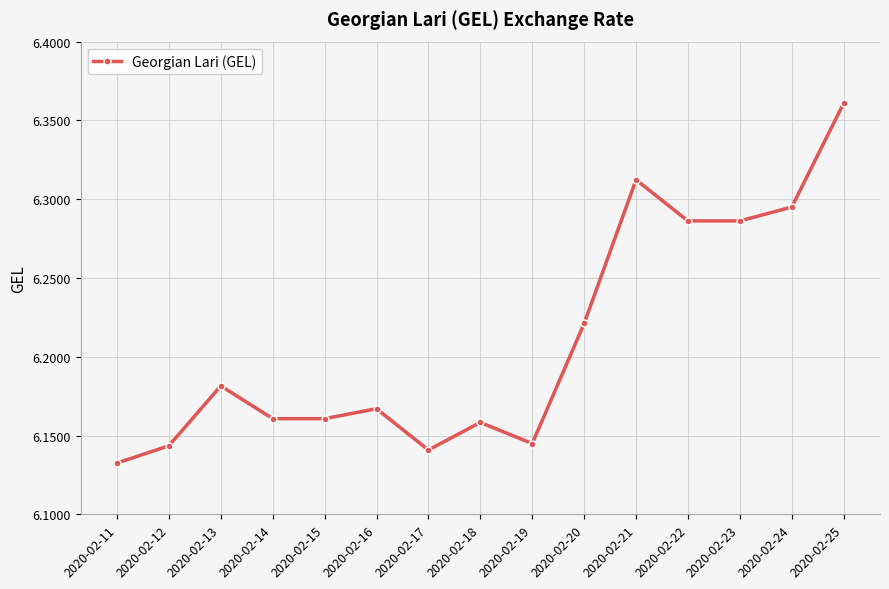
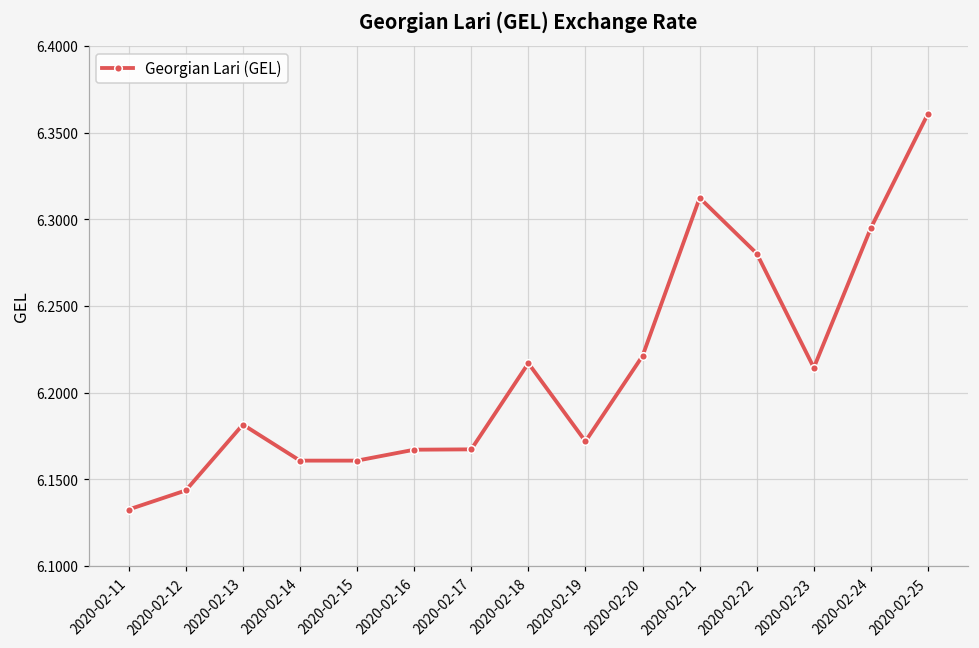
2020-02-17: 6.141 -> 6.167
2020-02-18: 6.158 -> 6.217
2020-02-19: 6.145 -> 6.172
2020-02-22: 6.286 -> 6.280
2020-02-23: 6.286 -> 6.214
